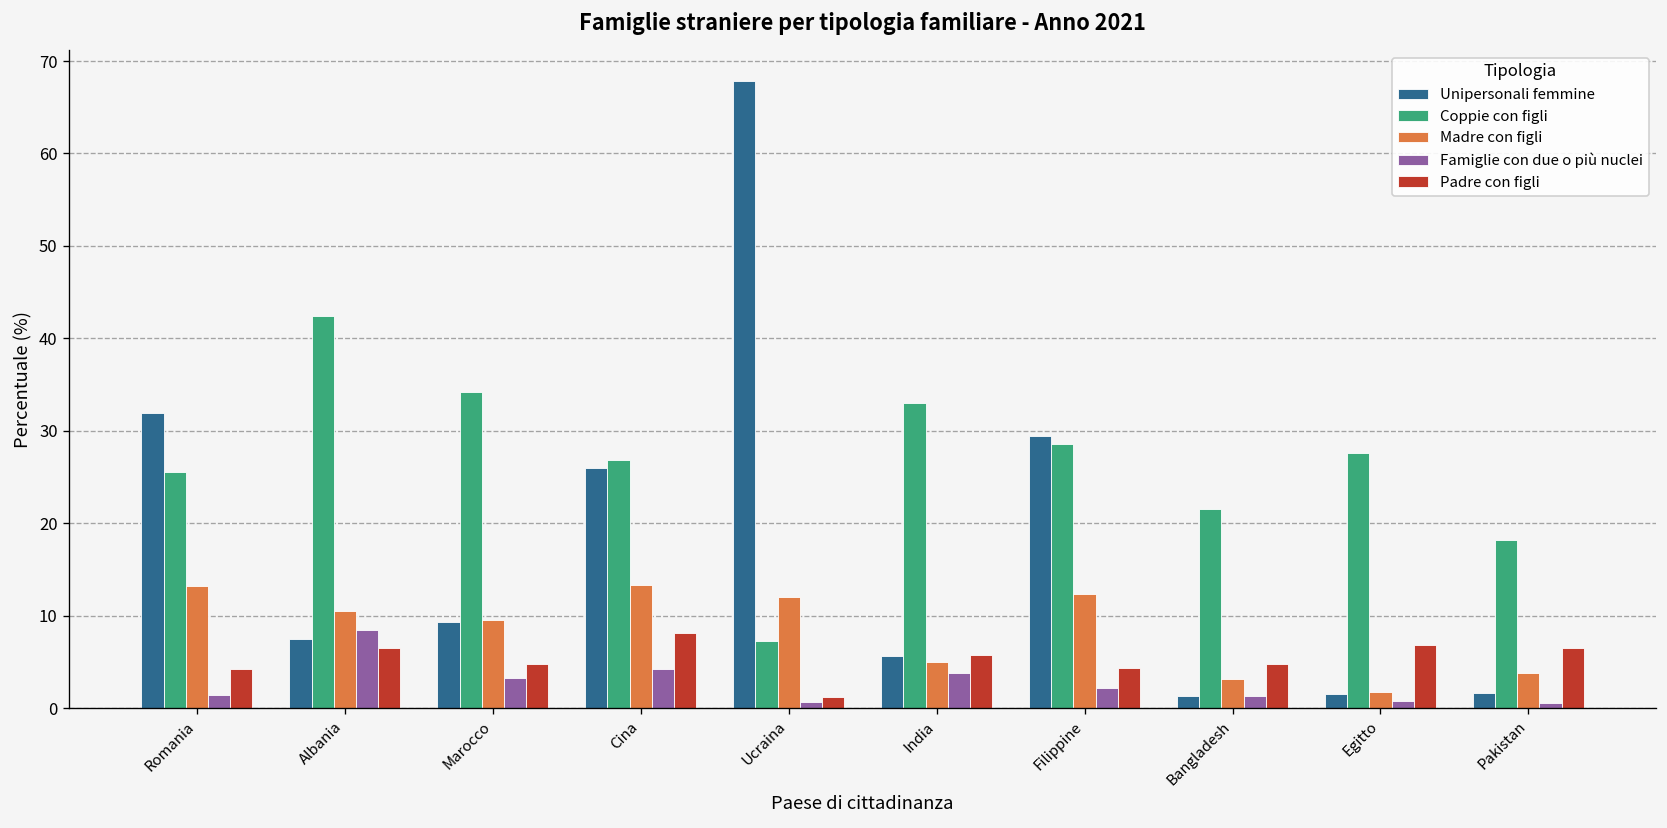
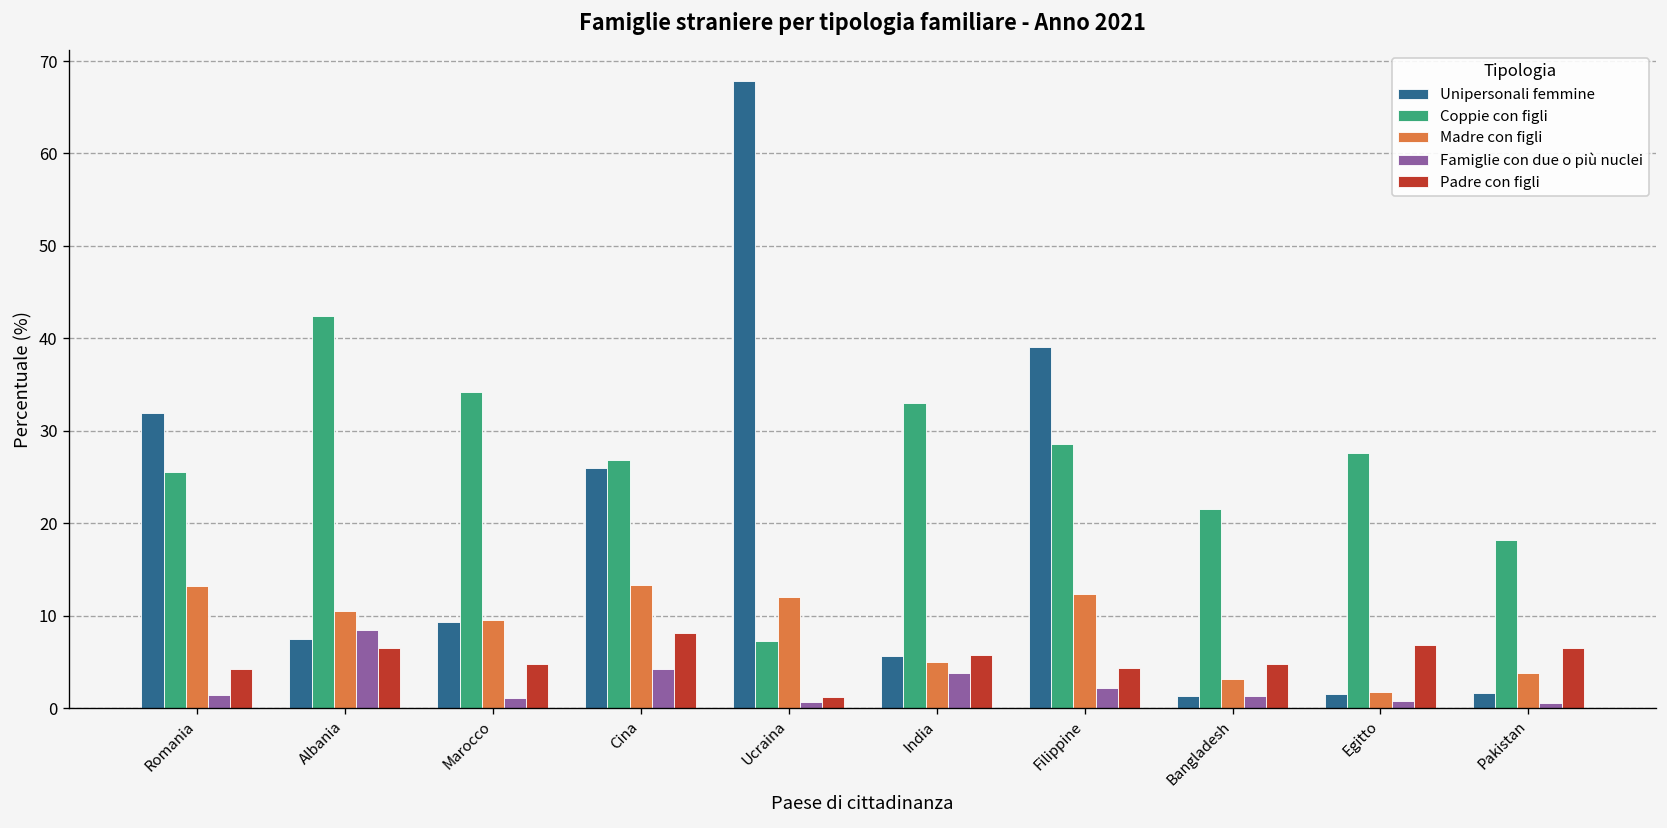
Famiglie con due o più nuclei, Marocco: 3 -> 1
Unipersonali femmine, Filippine: 29 -> 39
